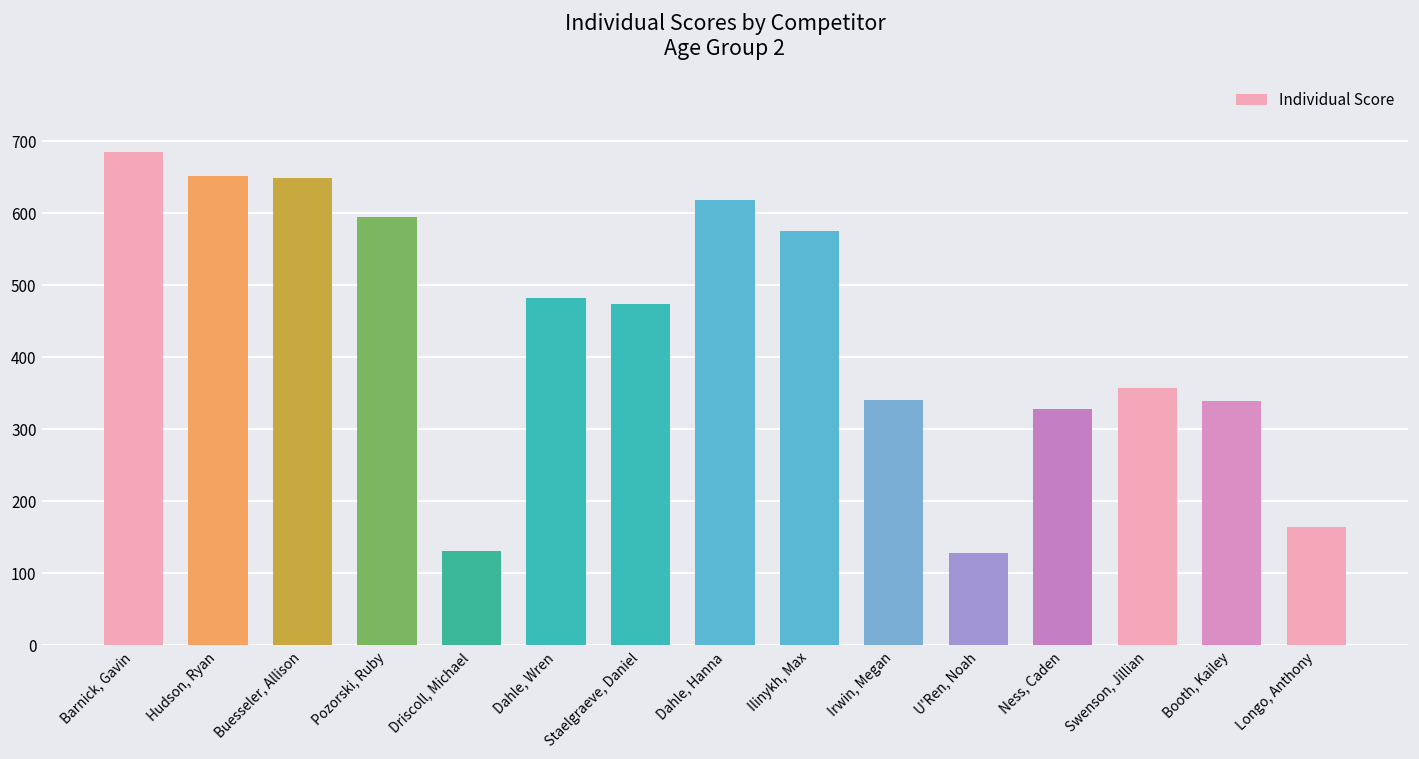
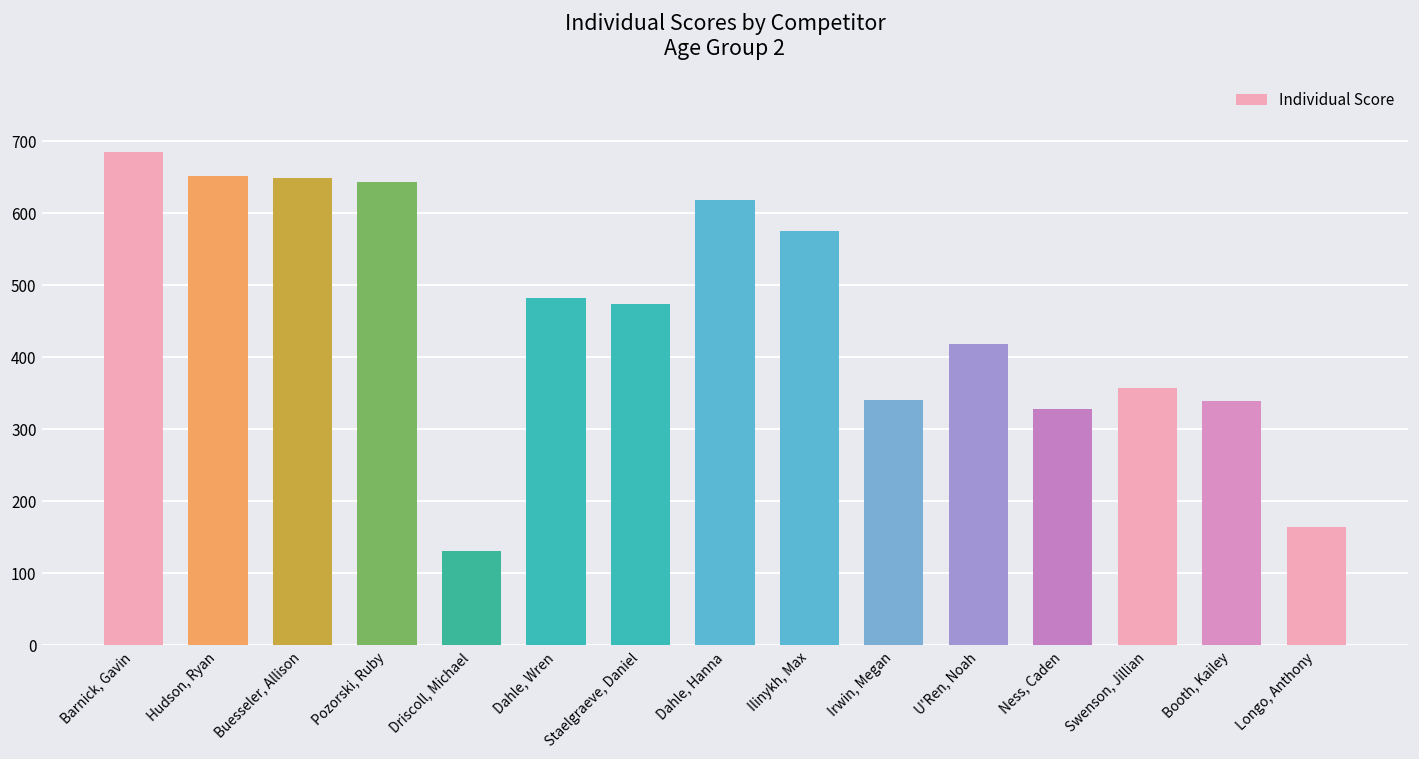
Pozorski, Ruby: 590 -> 640
U'Ren, Noah: 130 -> 420
